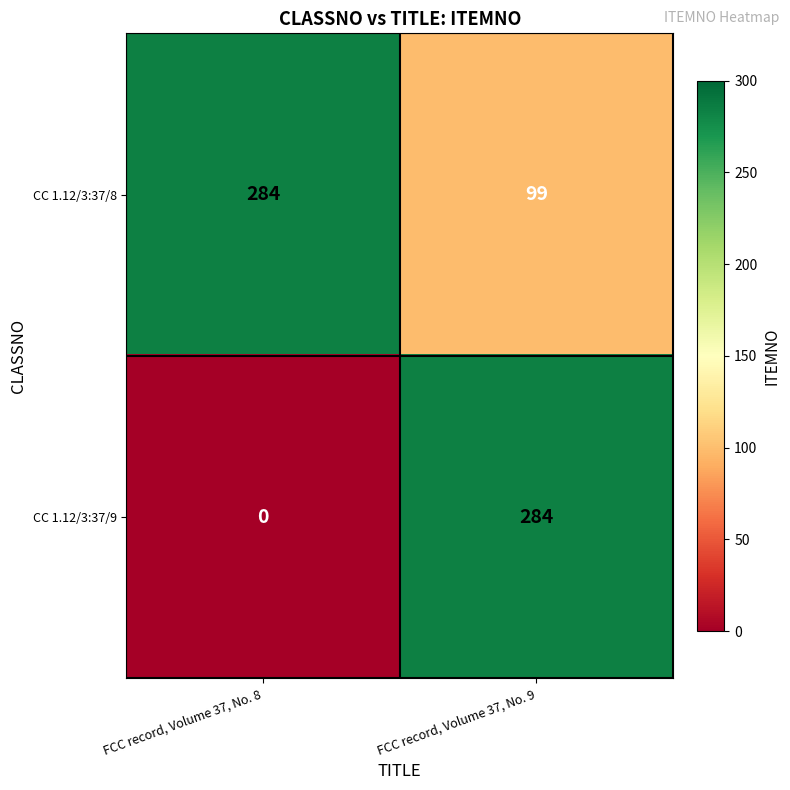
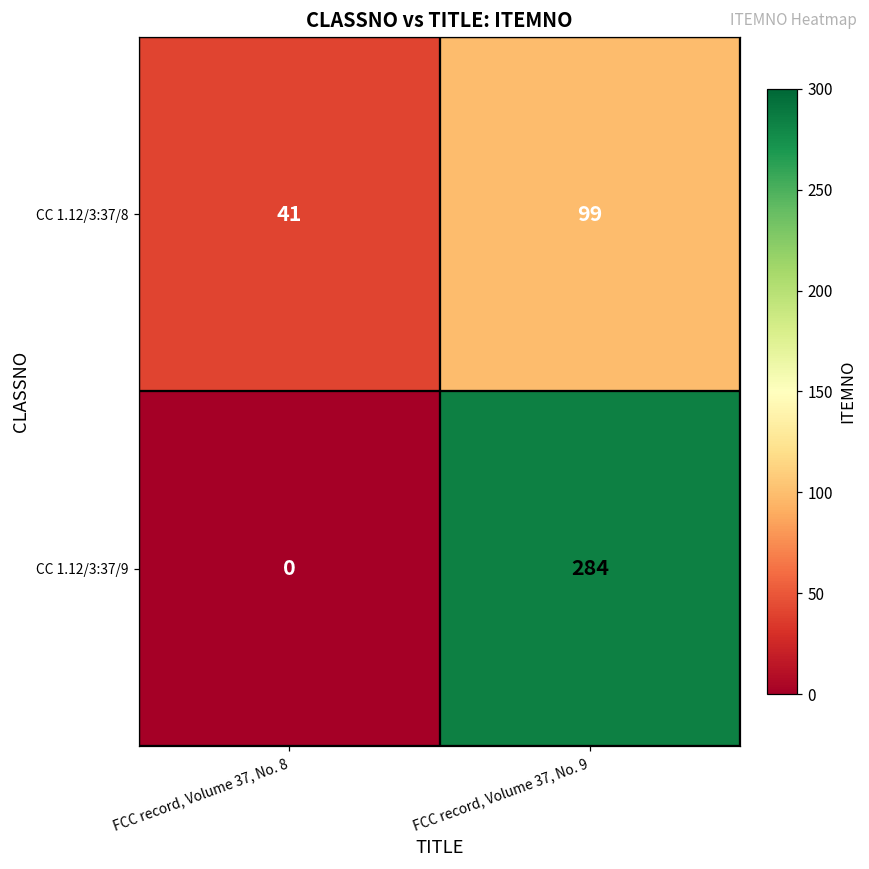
CC 1.12/3:37/8, FCC record, Volume 37, No. 8: 284 -> 41
